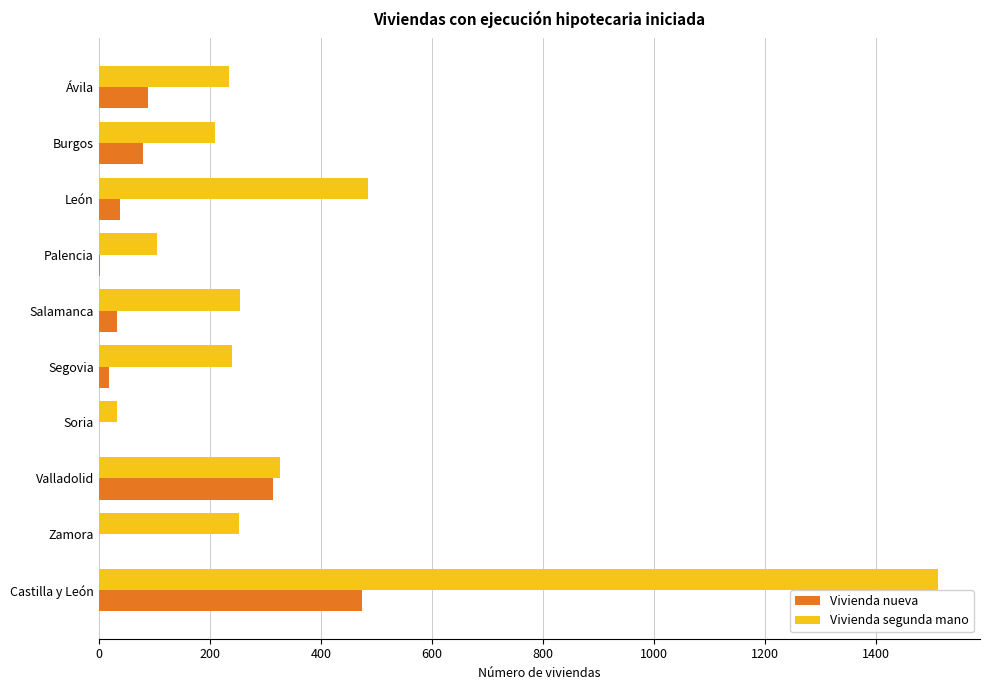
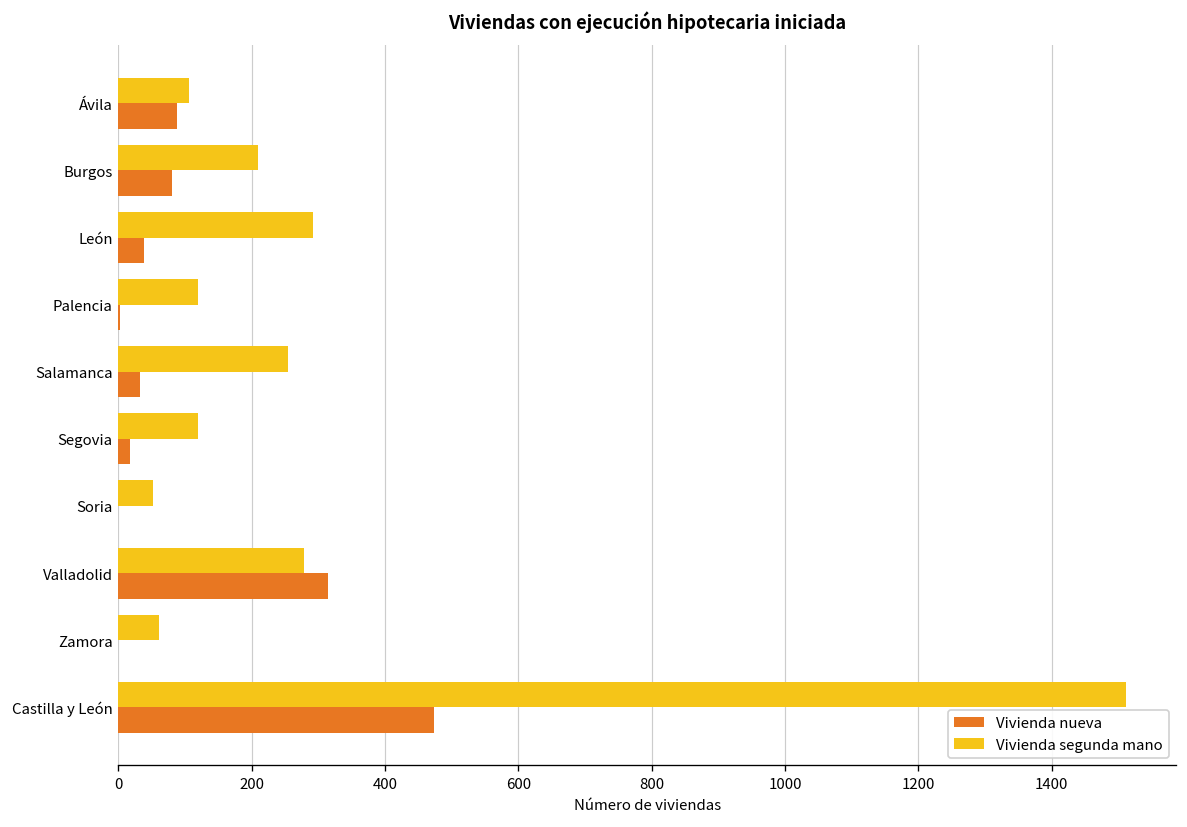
Vivienda segunda mano, Ávila: 230 -> 110
Vivienda segunda mano, León: 490 -> 290
Vivienda segunda mano, Palencia: 100 -> 120
Vivienda segunda mano, Segovia: 240 -> 120
Vivienda segunda mano, Soria: 30 -> 50
Vivienda segunda mano, Valladolid: 330 -> 280
Vivienda segunda mano, Zamora: 250 -> 60
